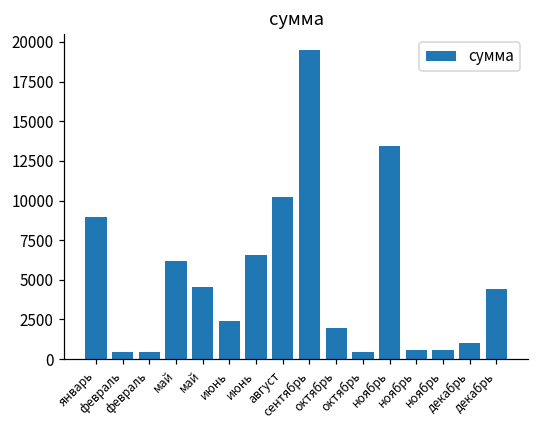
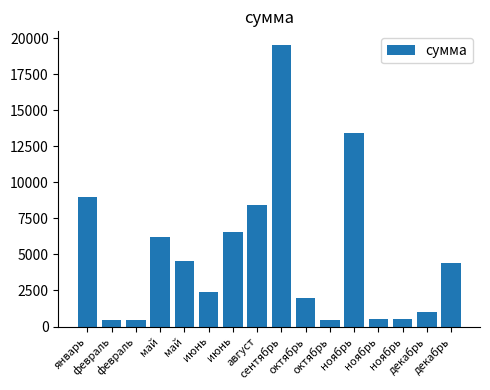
август: 10300 -> 8400
